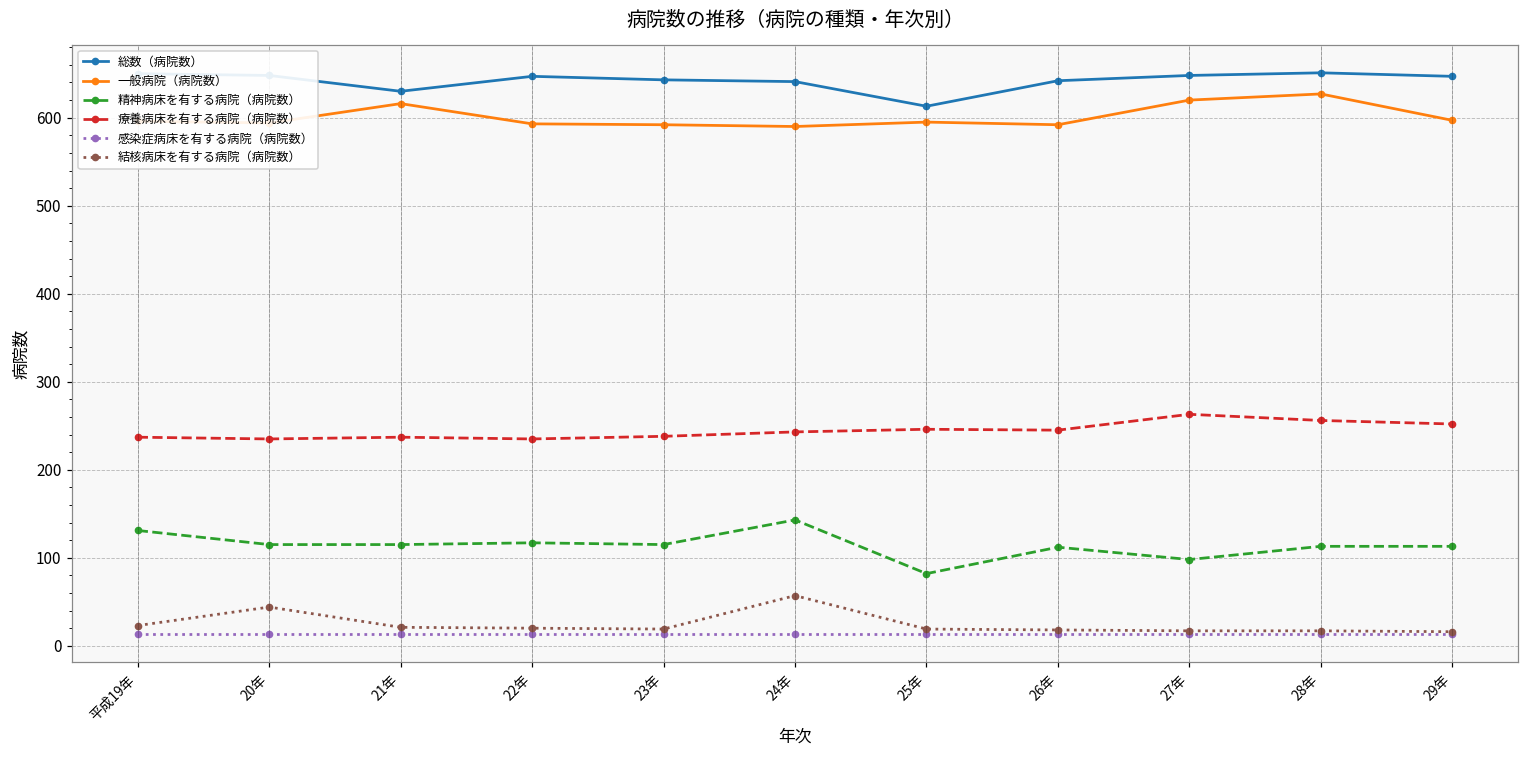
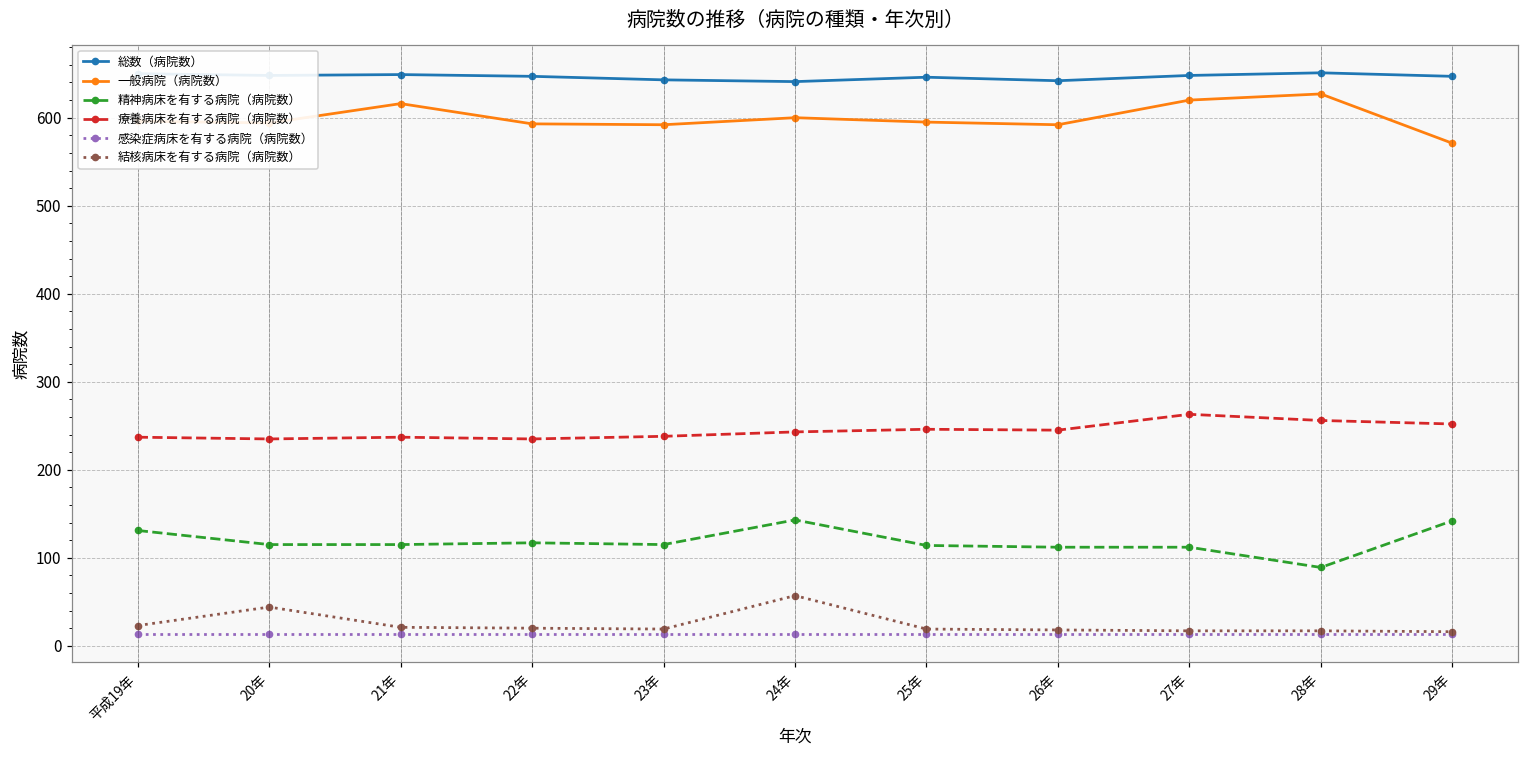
総数（病院数）, 21年: 630 -> 650
一般病院（病院数）, 24年: 590 -> 600
総数（病院数）, 25年: 610 -> 650
精神病床を有する病院（病院数）, 25年: 80 -> 110
精神病床を有する病院（病院数）, 27年: 100 -> 110
精神病床を有する病院（病院数）, 28年: 110 -> 90
一般病院（病院数）, 29年: 600 -> 570
精神病床を有する病院（病院数）, 29年: 110 -> 140
